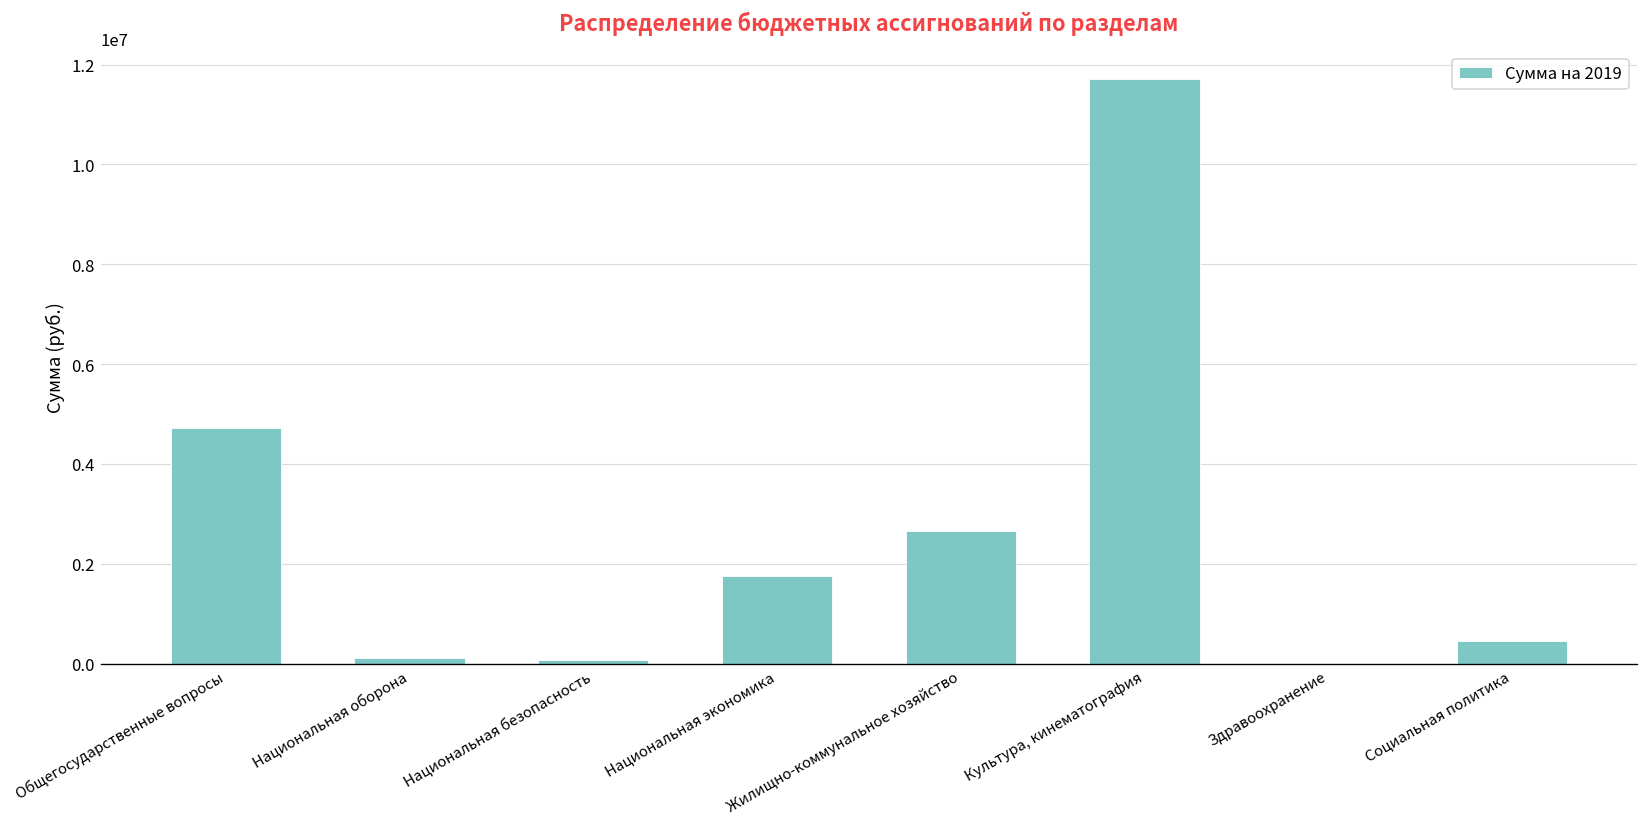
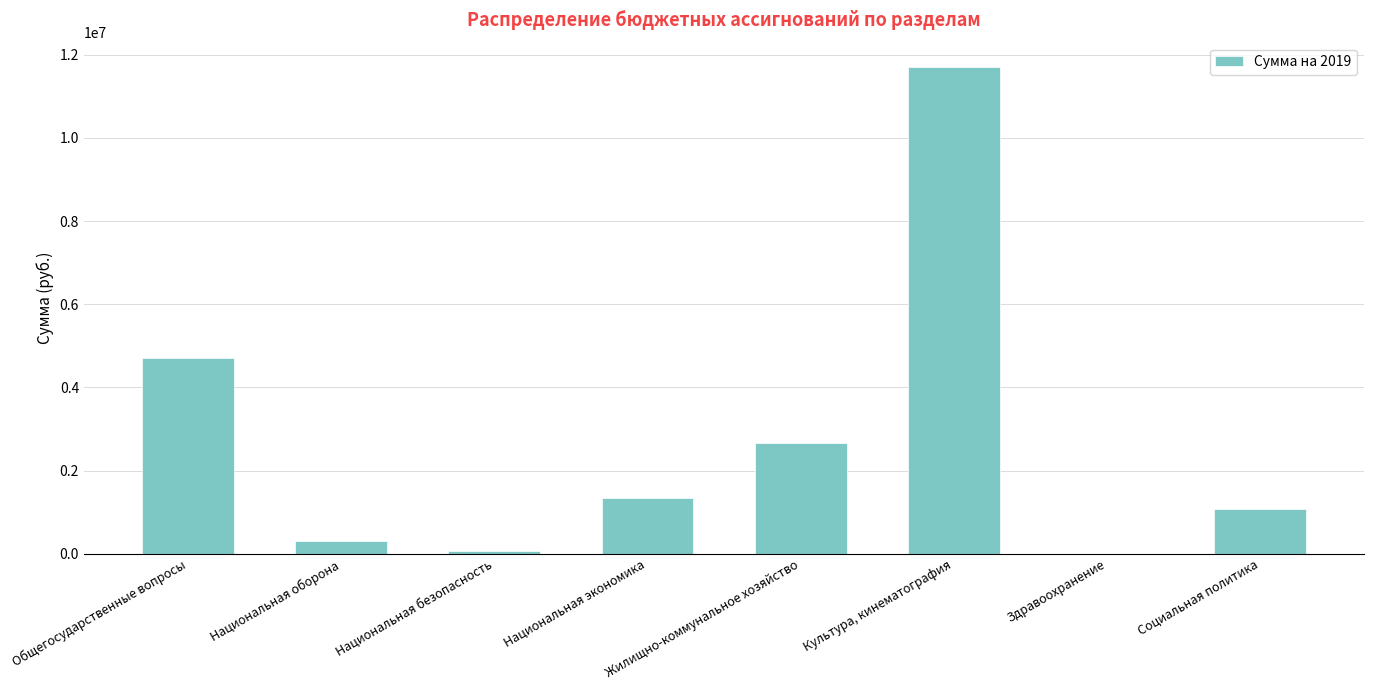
Национальная оборона: 100000 -> 300000
Национальная экономика: 1800000 -> 1300000
Социальная политика: 500000 -> 1100000
